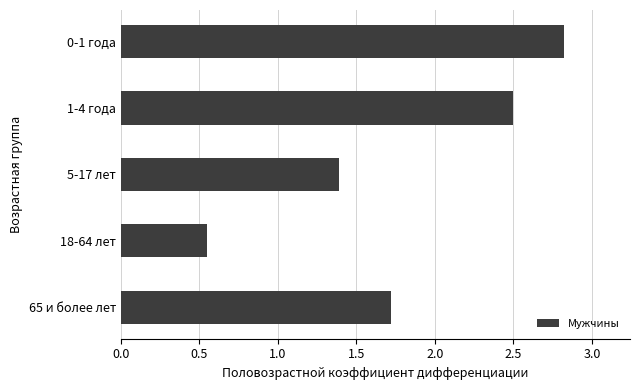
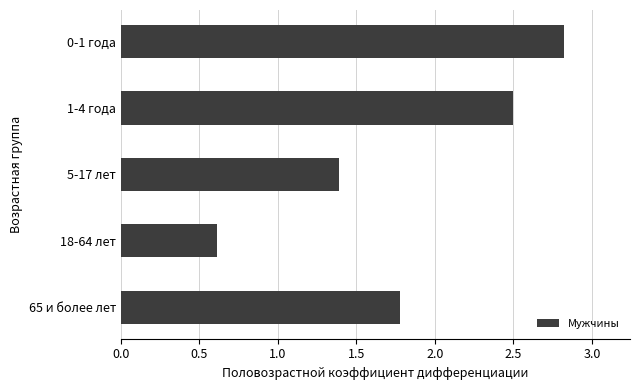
18-64 лет: 0.55 -> 0.61
65 и более лет: 1.72 -> 1.78
